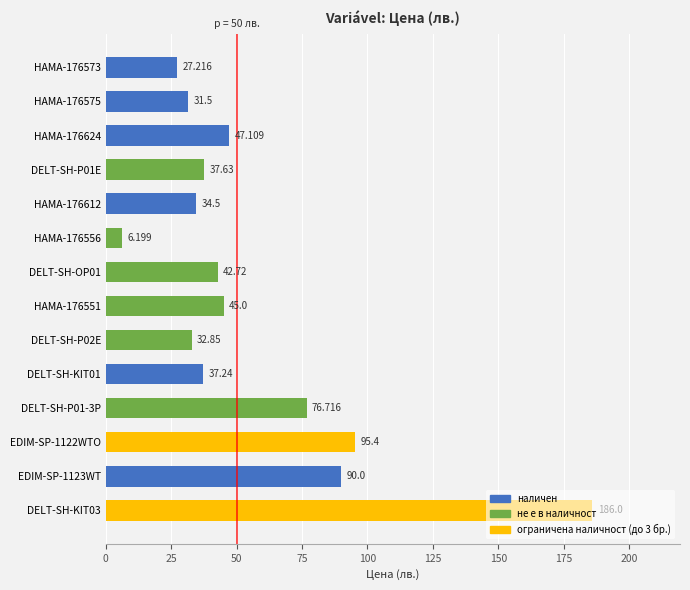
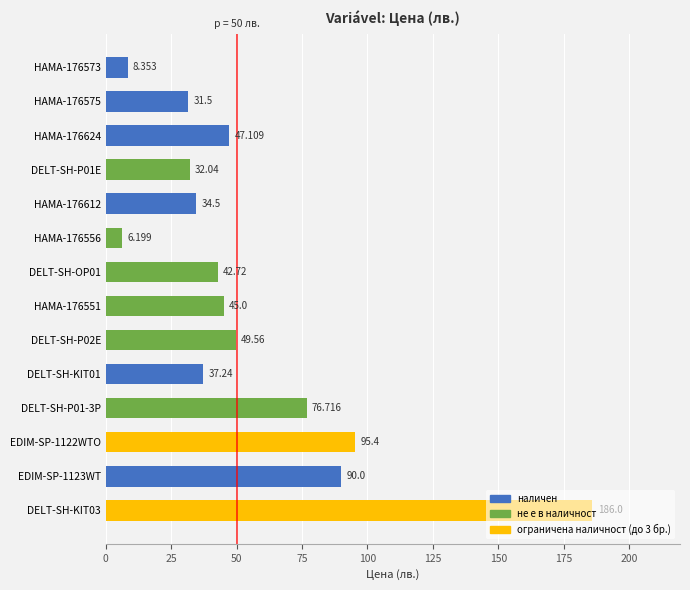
HAMA-176573: 27.216 -> 8.353
DELT-SH-P01E: 37.63 -> 32.04
DELT-SH-P02E: 32.85 -> 49.56
